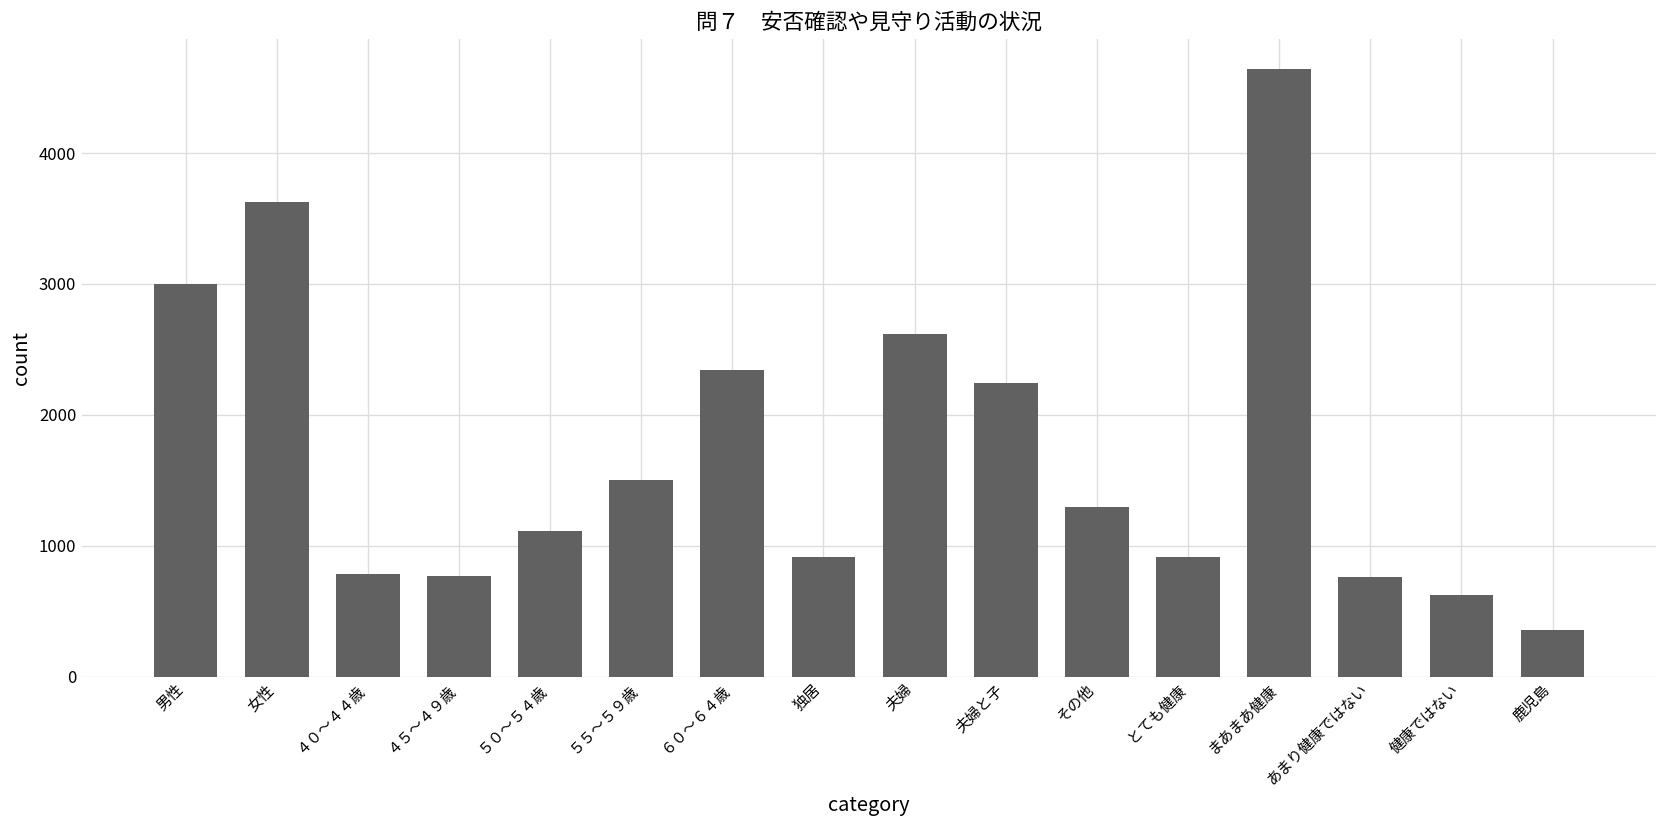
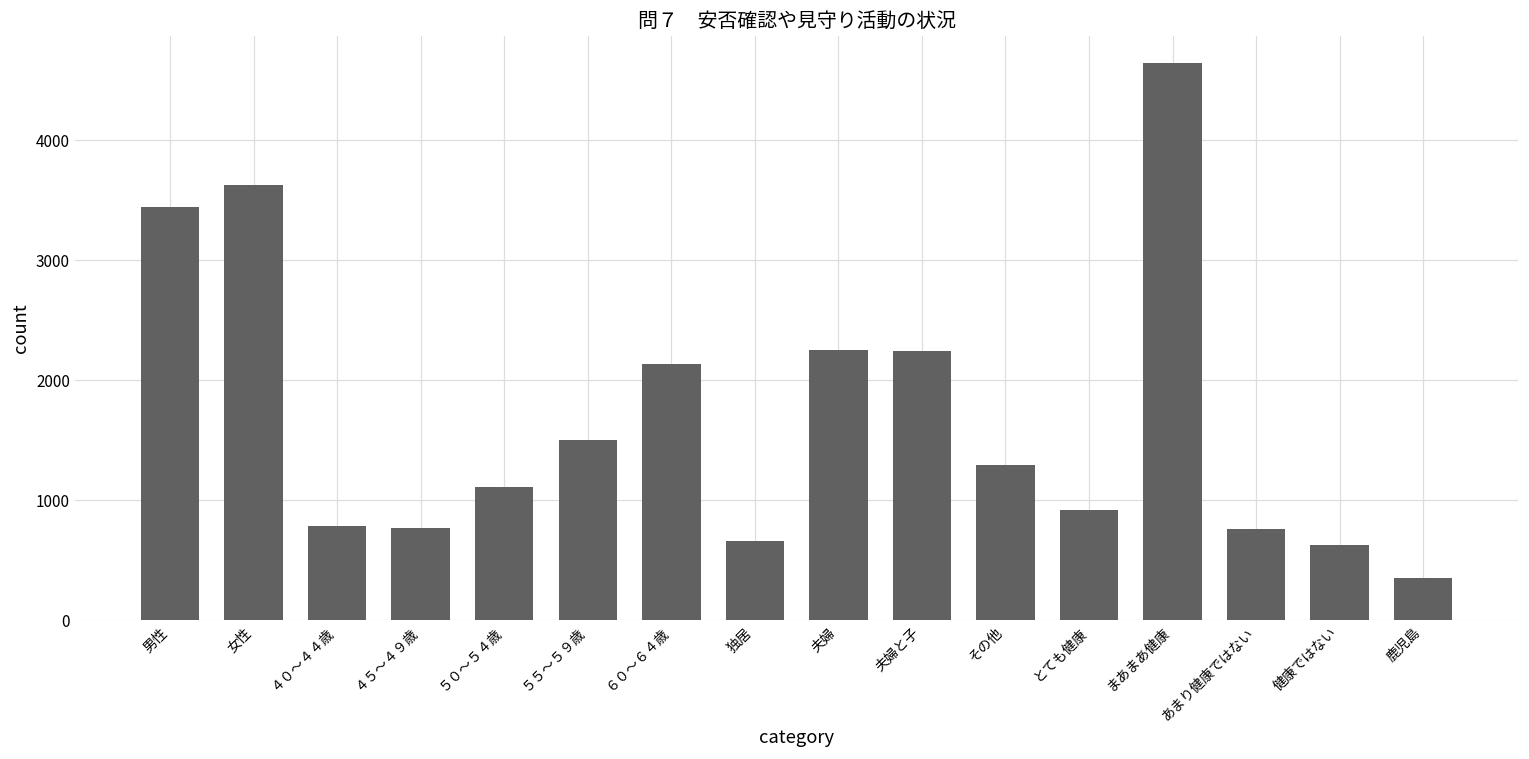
男性: 3000 -> 3440
６０～６４歳: 2340 -> 2140
独居: 910 -> 660
夫婦: 2620 -> 2250
